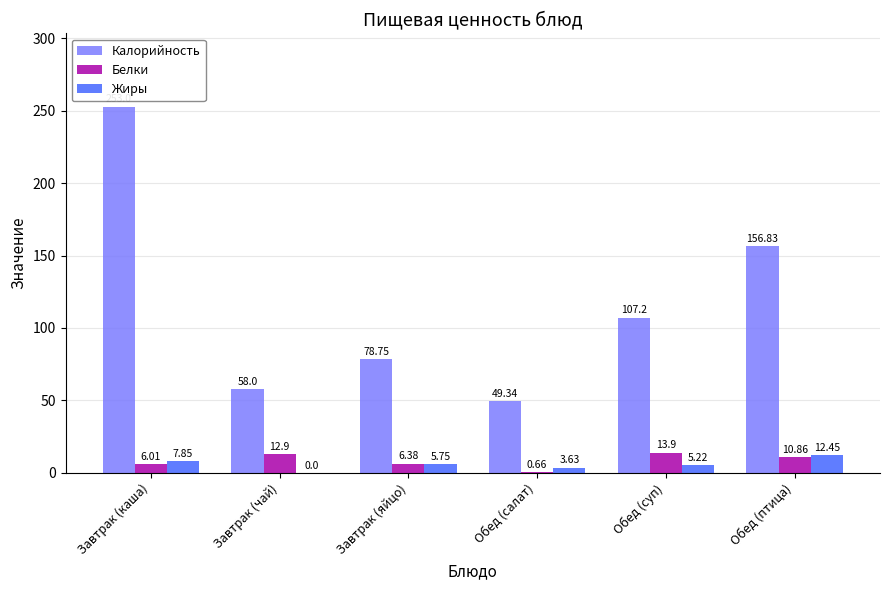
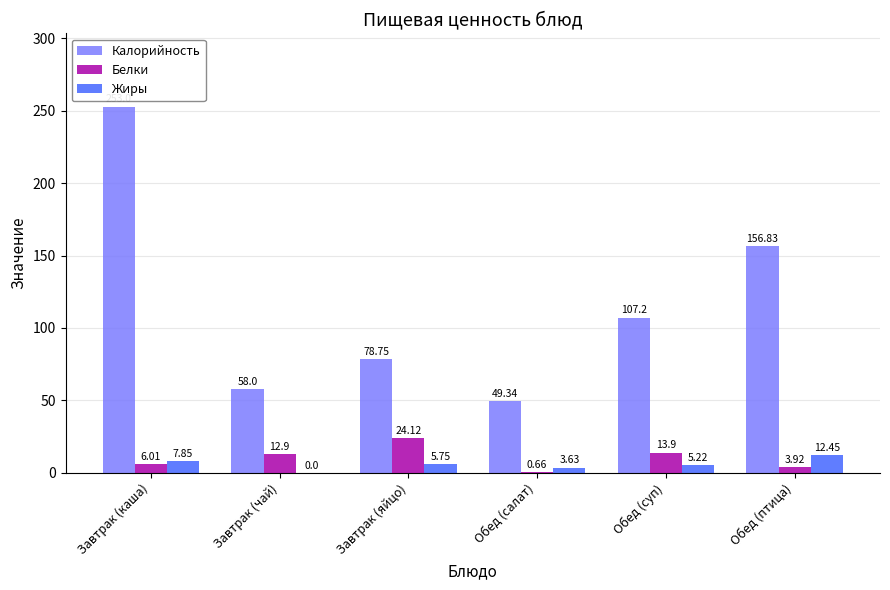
Белки, Завтрак (яйцо): 6.38 -> 24.12
Белки, Обед (птица): 10.86 -> 3.92
